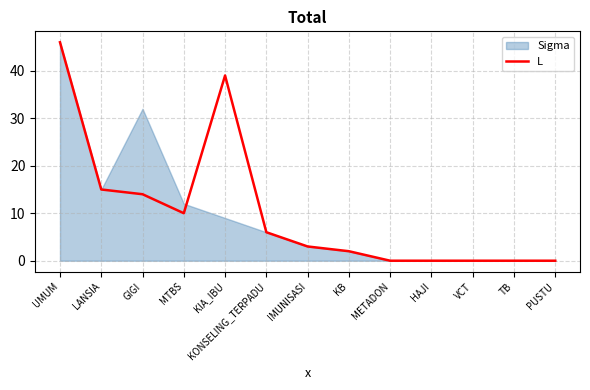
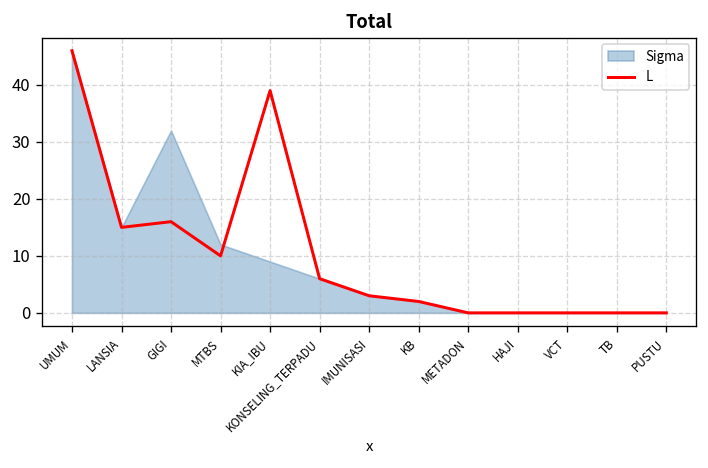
L, GIGI: 14 -> 16
